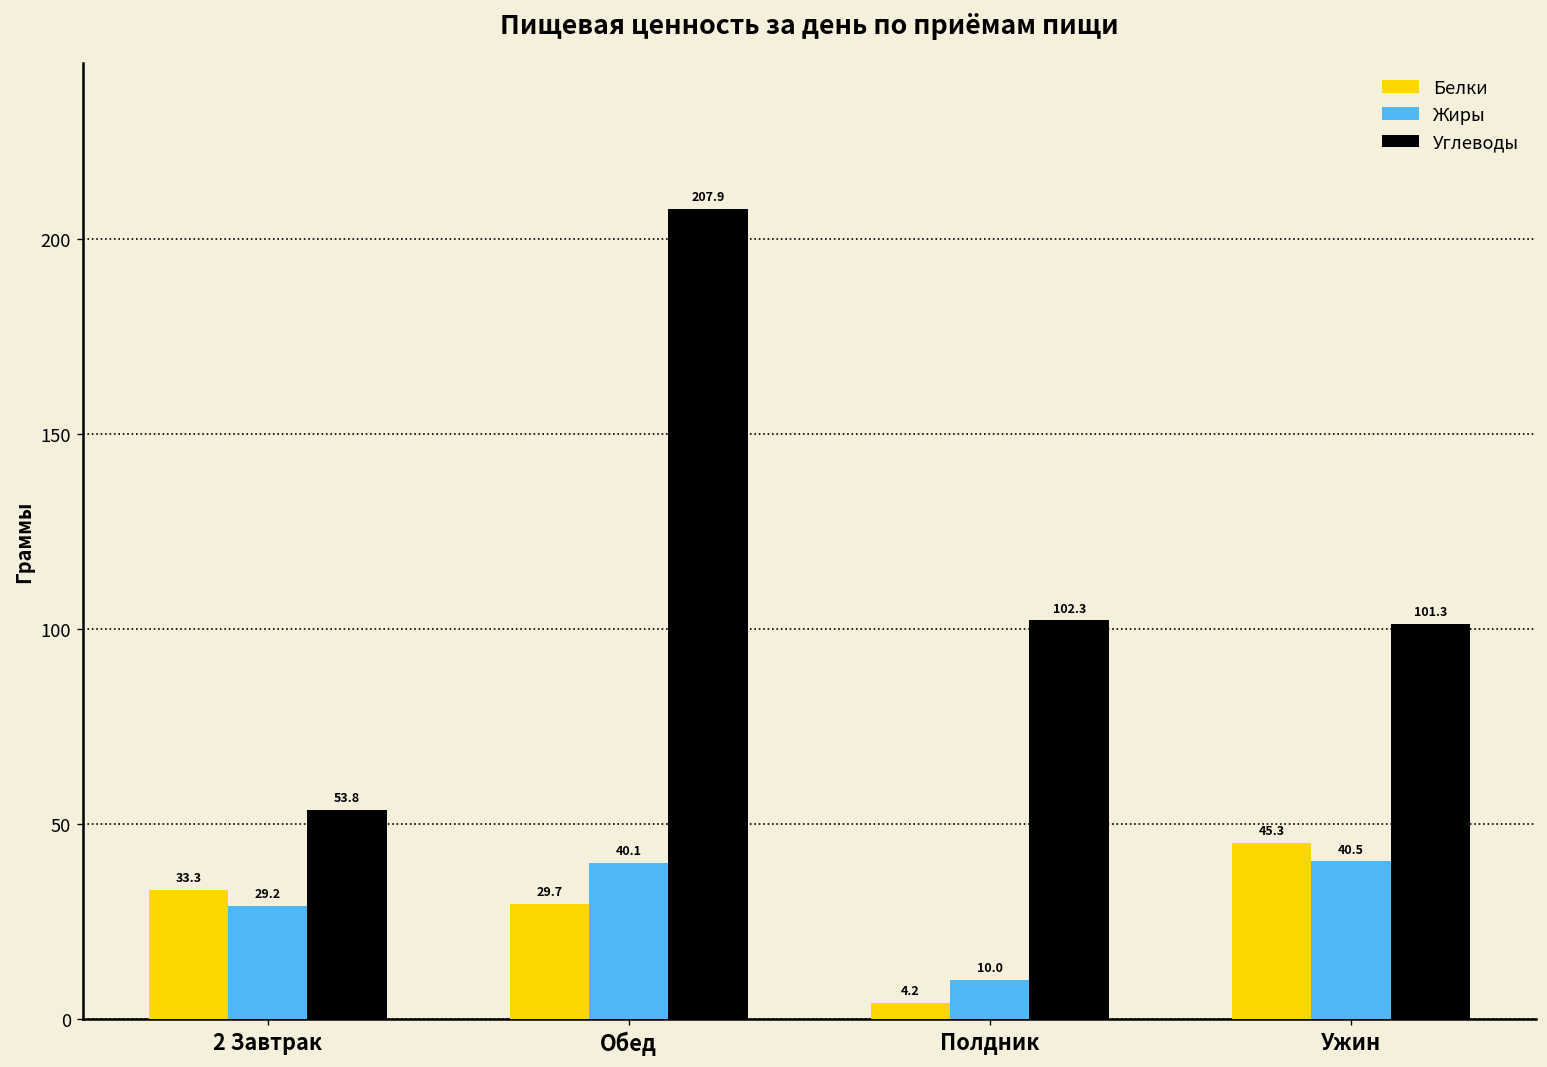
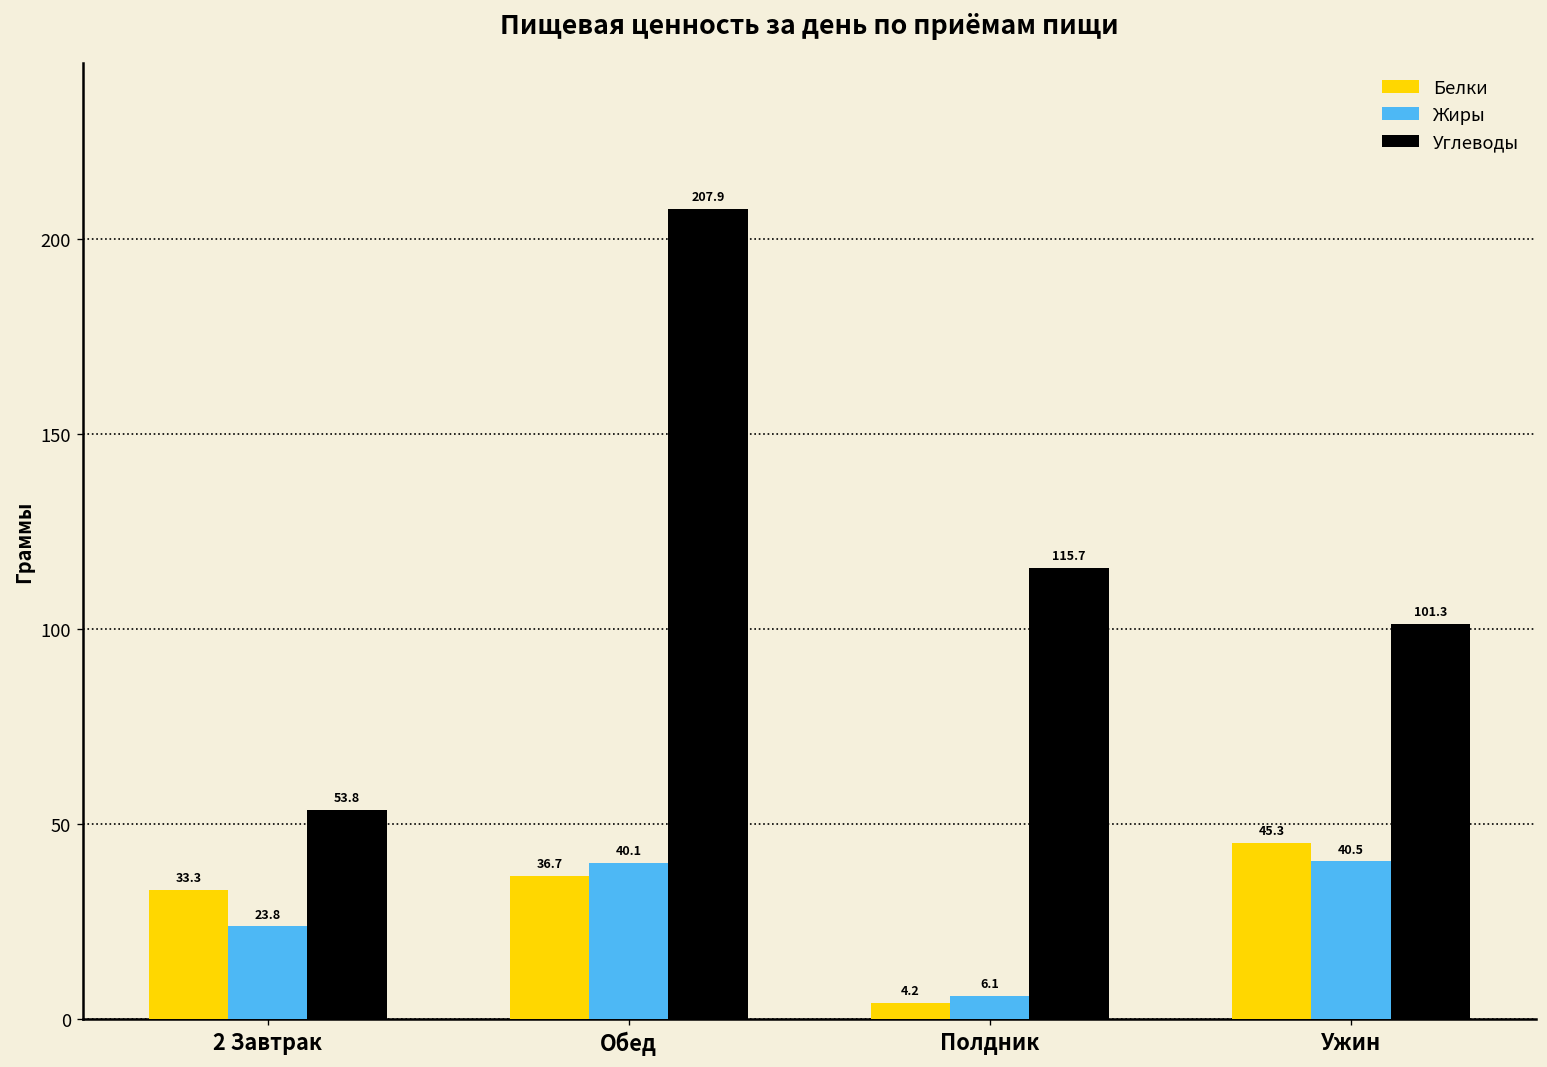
Жиры, 2 Завтрак: 29.2 -> 23.8
Белки, Обед: 29.7 -> 36.7
Жиры, Полдник: 10.0 -> 6.1
Углеводы, Полдник: 102.3 -> 115.7
